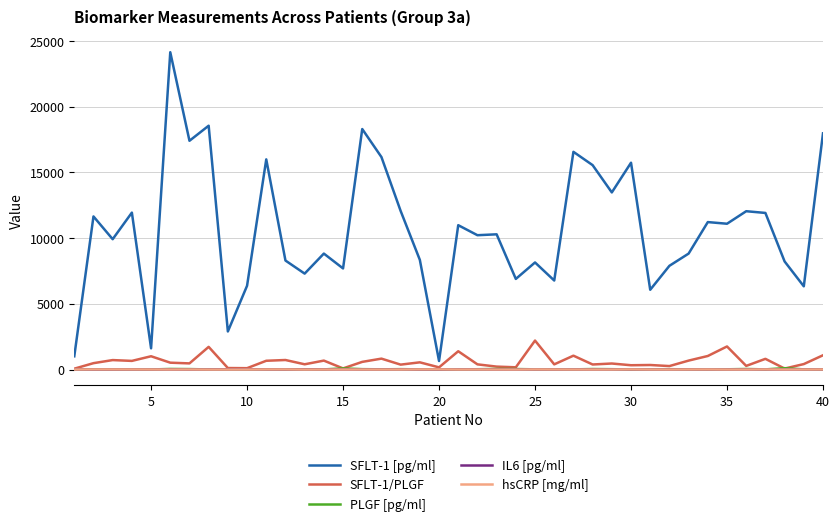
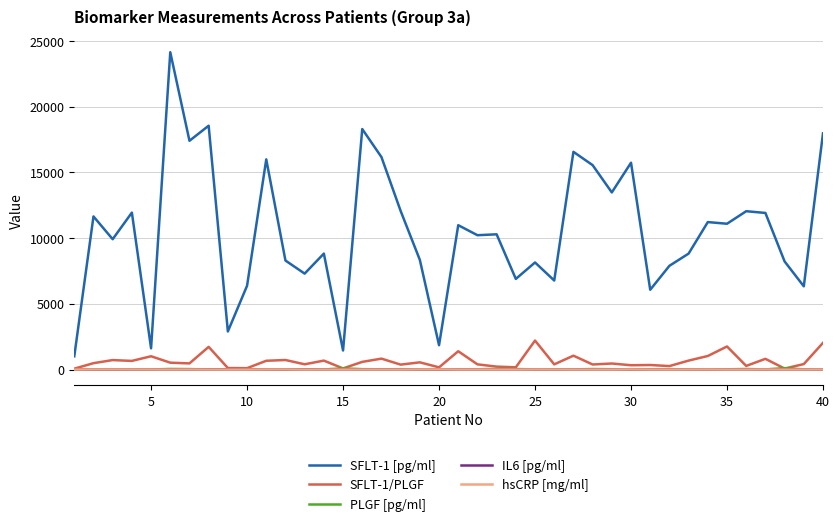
SFLT-1 [pg/ml], 15: 7700 -> 1500
SFLT-1 [pg/ml], 20: 700 -> 1900
SFLT-1/PLGF, 40: 1100 -> 2000
